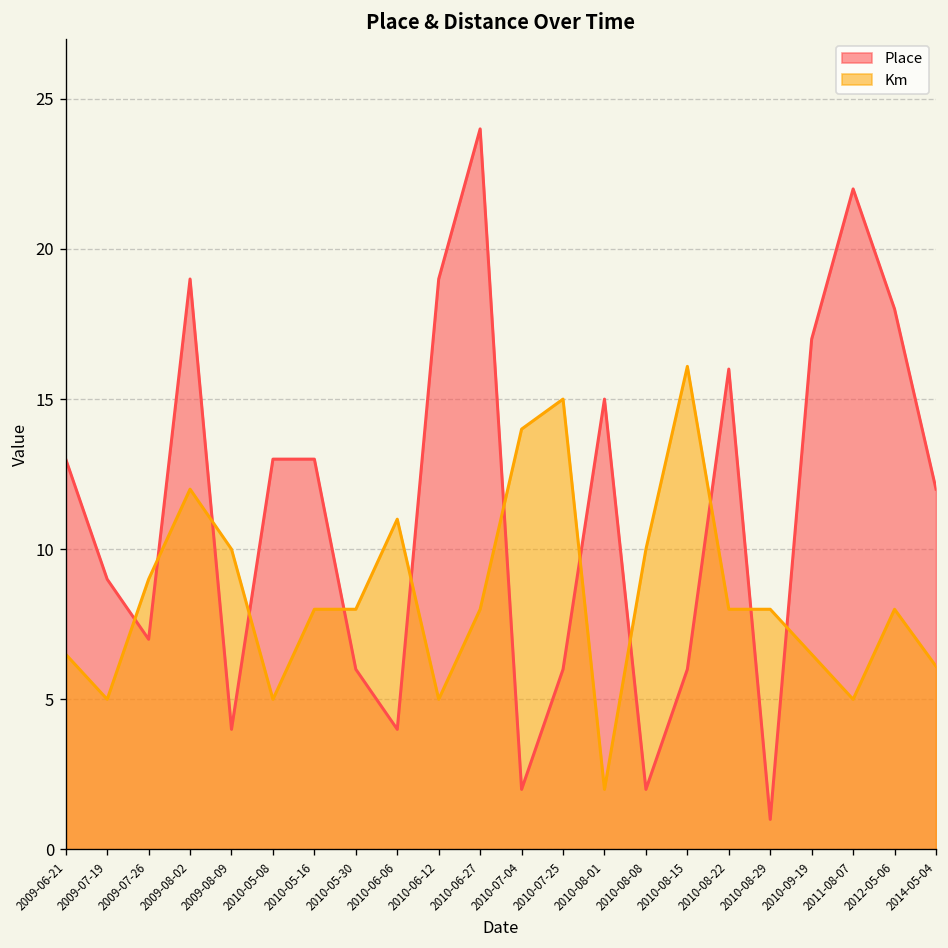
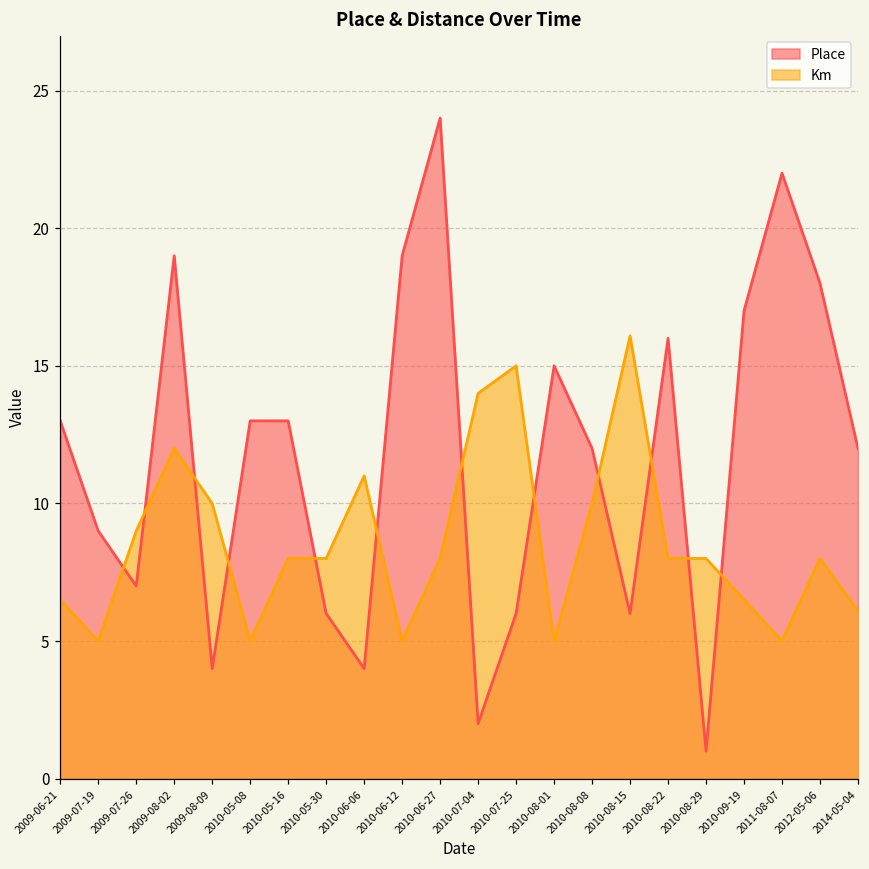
Km, 2010-08-01: 2 -> 5
Place, 2010-08-08: 2 -> 12
